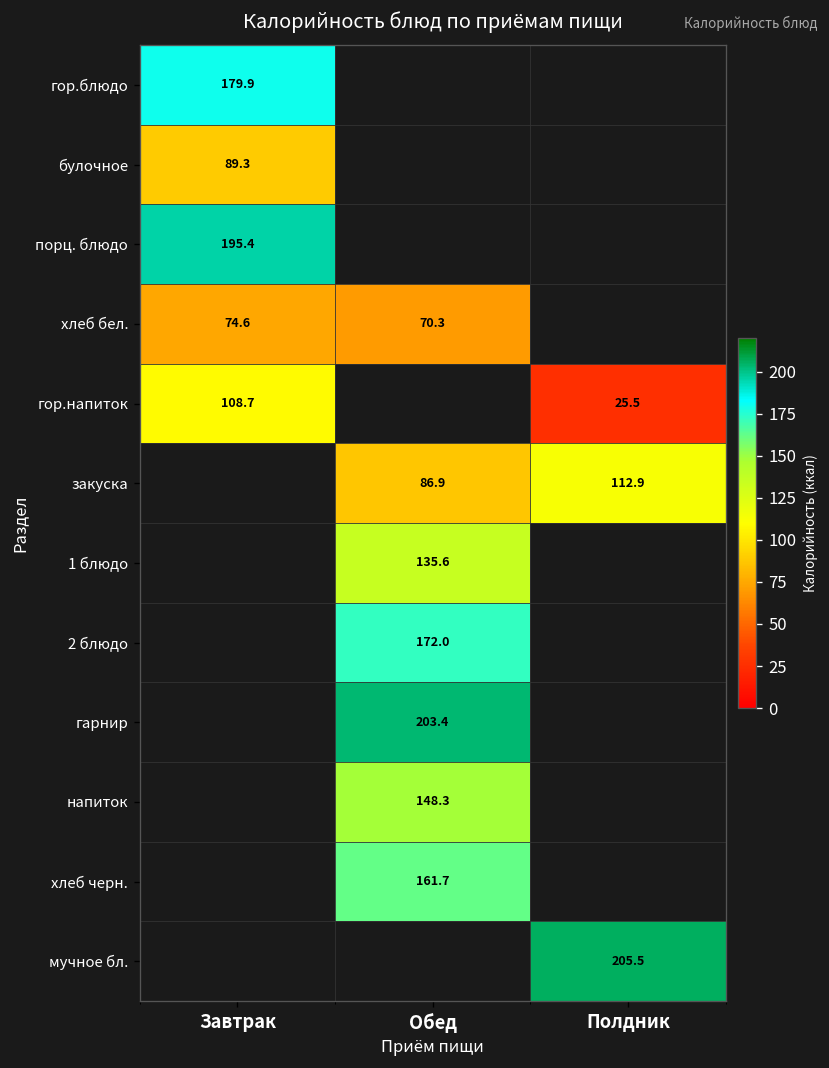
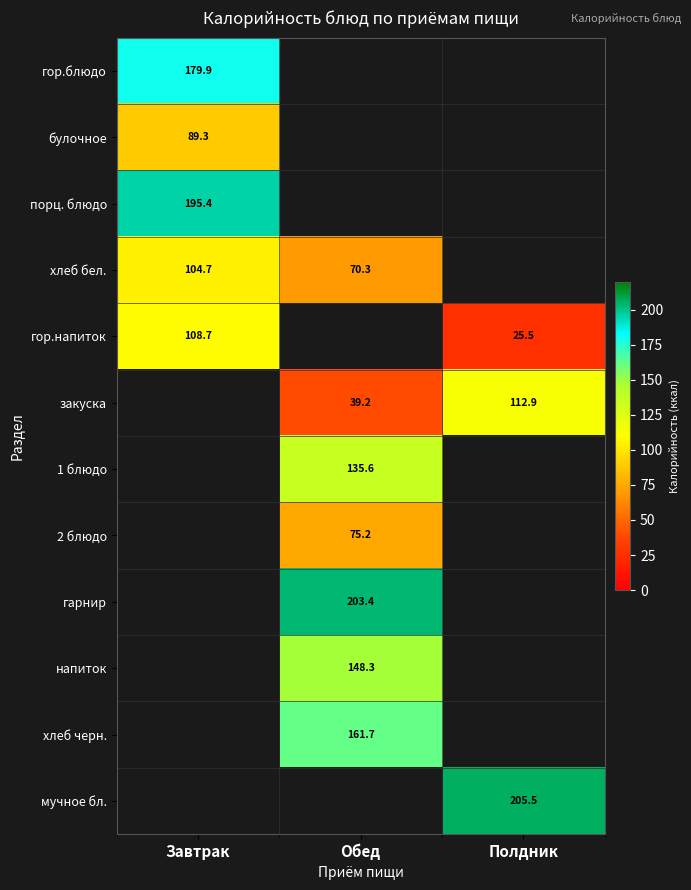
хлеб бел., Завтрак: 74.6 -> 104.7
закуска, Обед: 86.9 -> 39.2
2 блюдо, Обед: 172.0 -> 75.2
